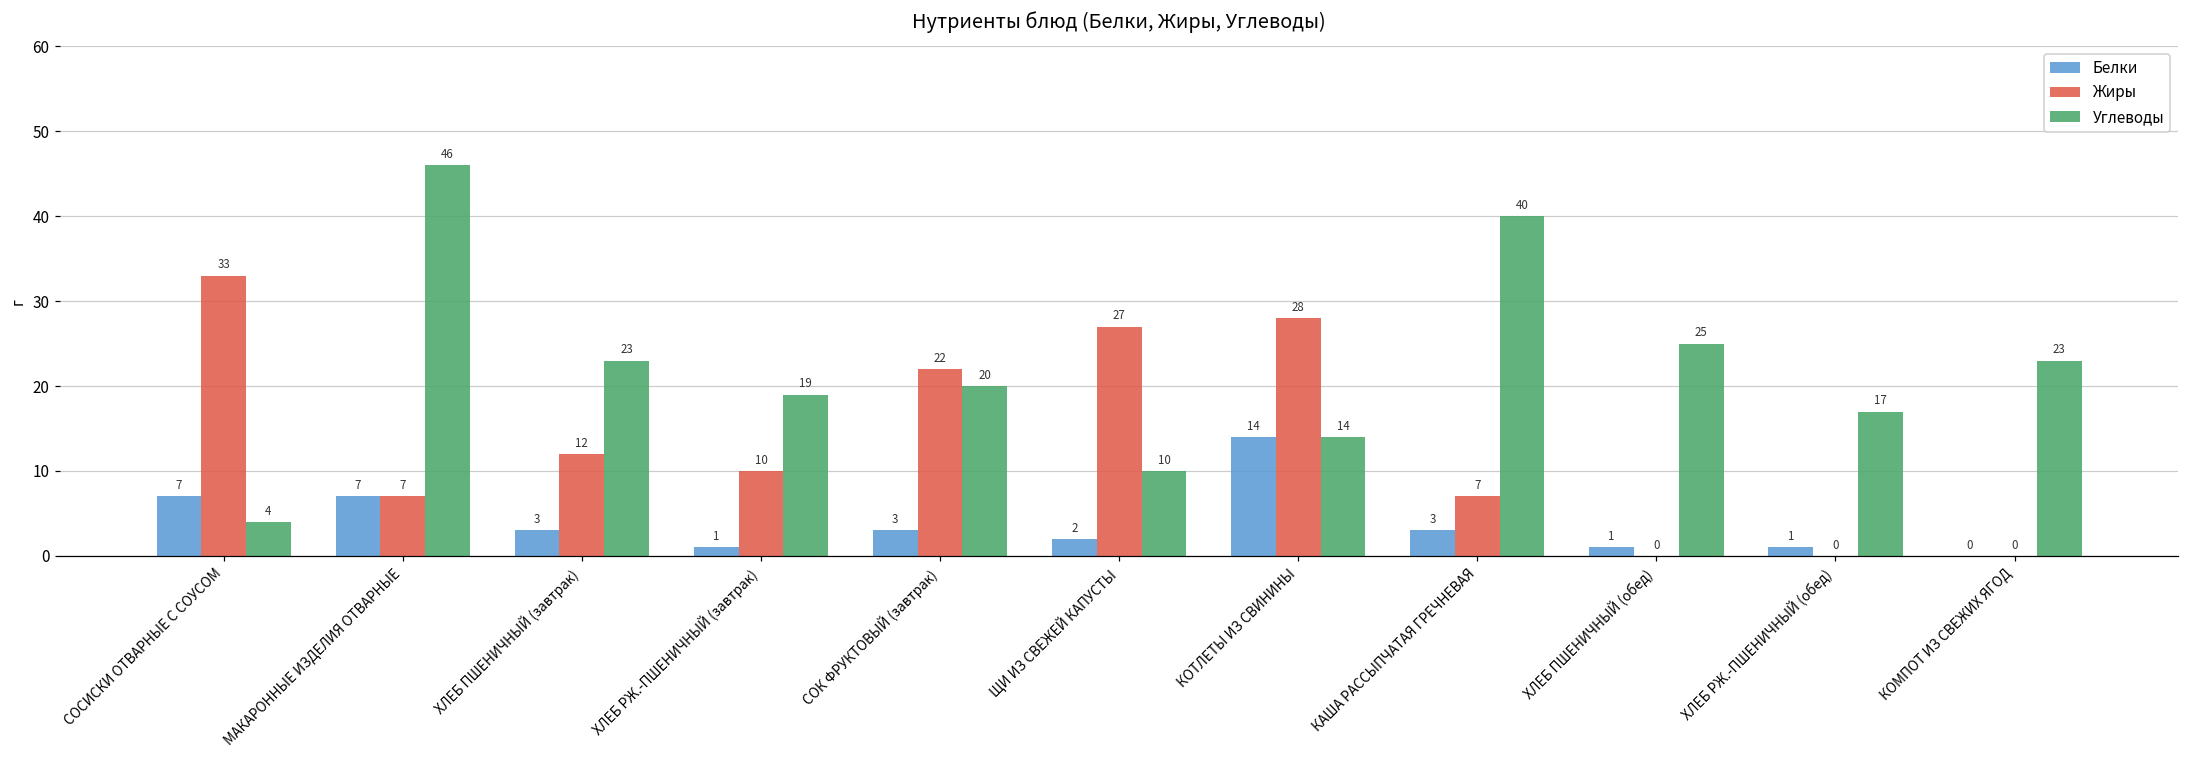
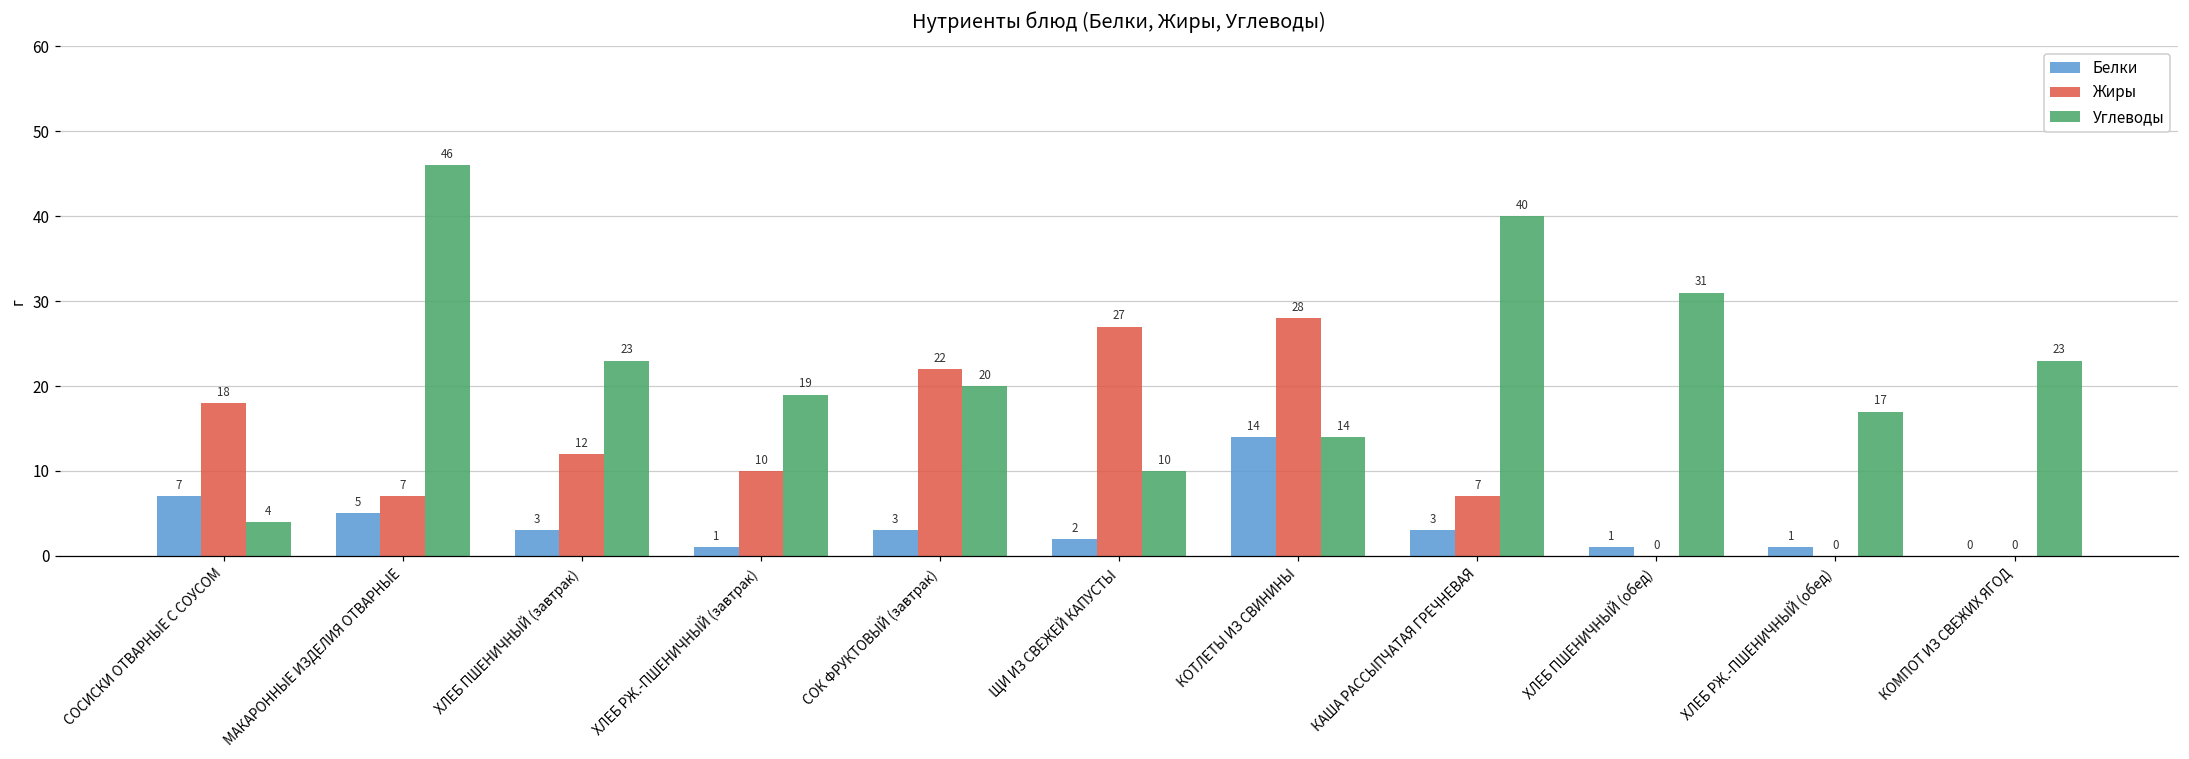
Жиры, СОСИСКИ ОТВАРНЫЕ С СОУСОМ: 33 -> 18
Белки, МАКАРОННЫЕ ИЗДЕЛИЯ ОТВАРНЫЕ: 7 -> 5
Углеводы, ХЛЕБ ПШЕНИЧНЫЙ (обед): 25 -> 31
